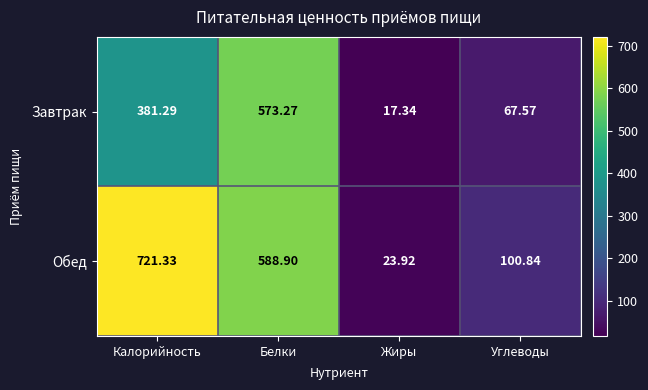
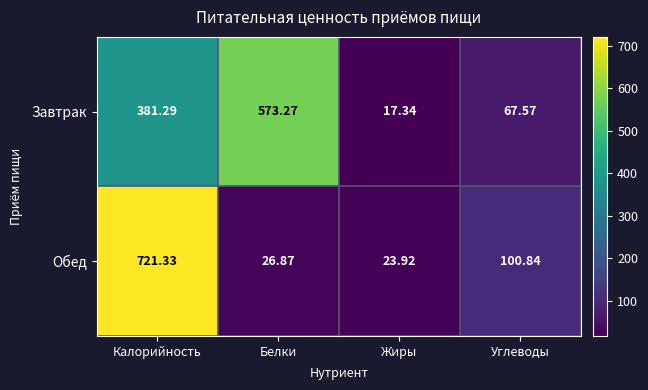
Обед, Белки: 588.90 -> 26.87
